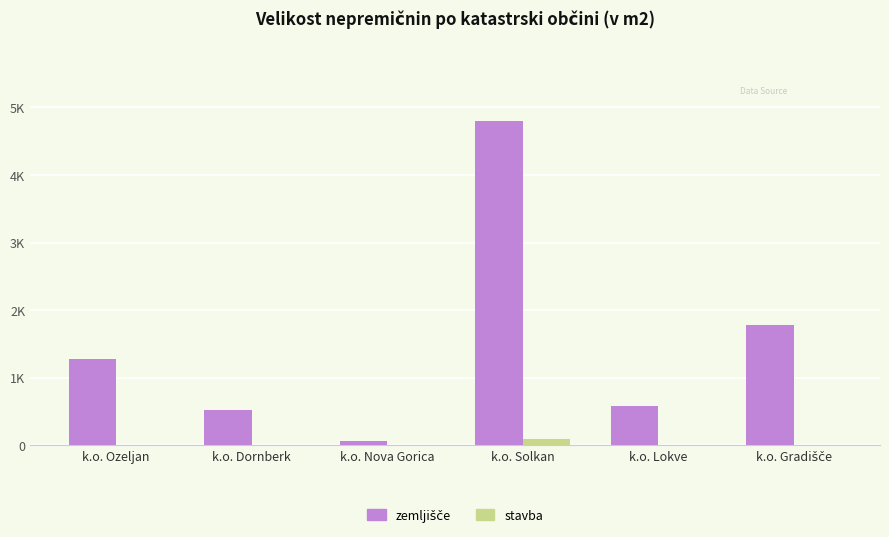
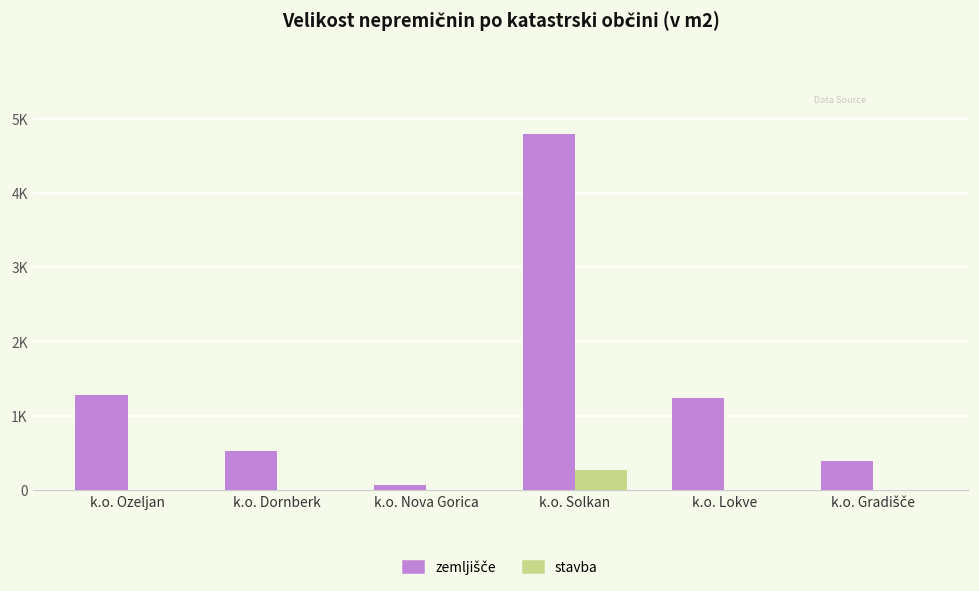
stavba, k.o. Solkan: 100 -> 300
zemljišče, k.o. Lokve: 600 -> 1200
zemljišče, k.o. Gradišče: 1800 -> 400
